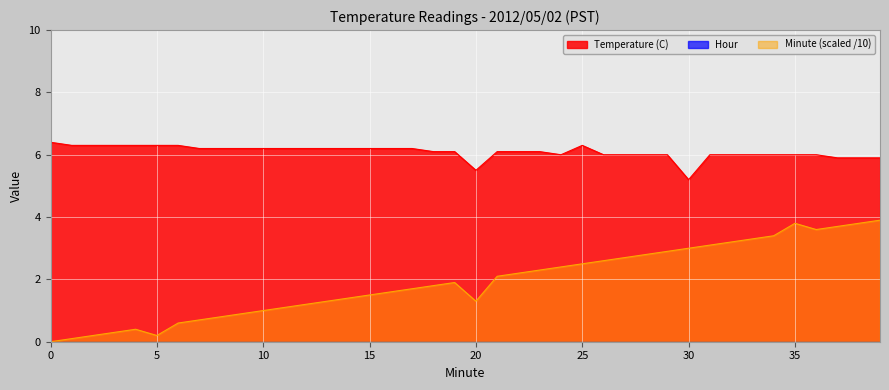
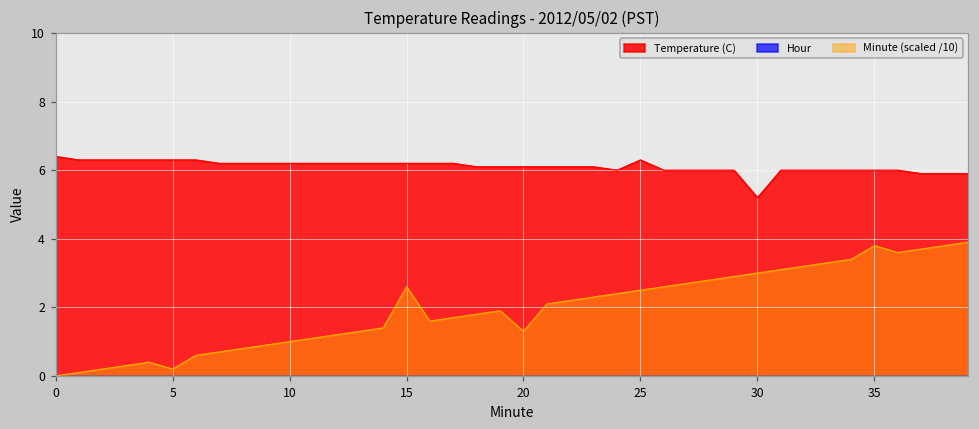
Minute (scaled /10), 15: 1.5 -> 2.6
Temperature (C), 20: 5.5 -> 6.1
